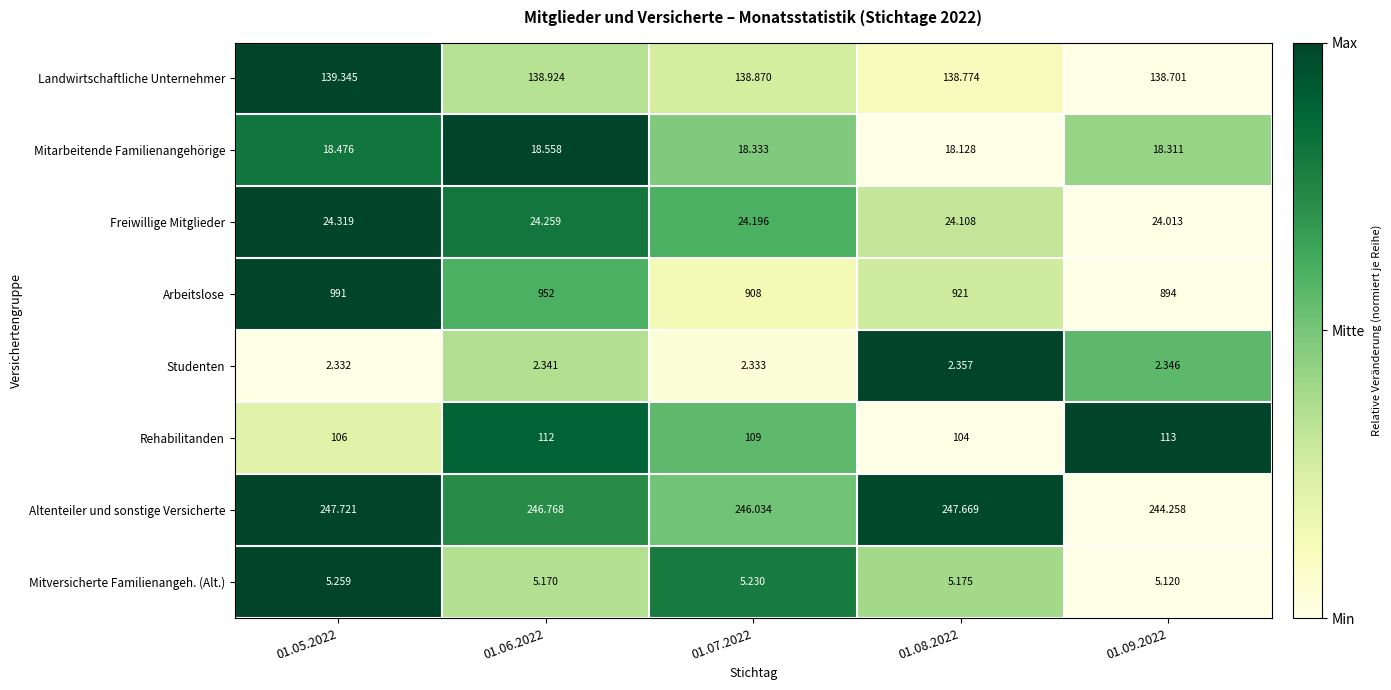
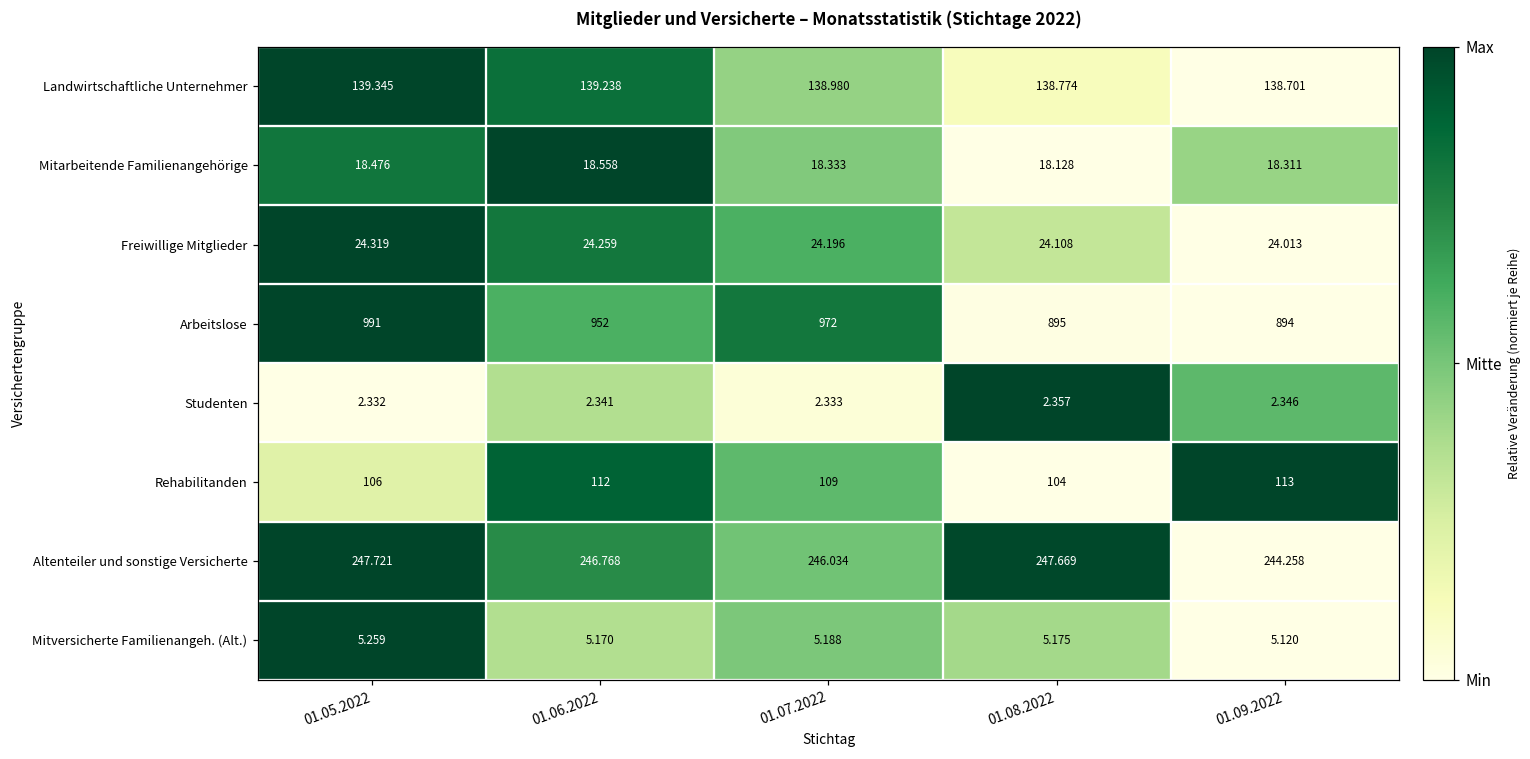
Landwirtschaftliche Unternehmer, 01.06.2022: 138.924 -> 139.238
Landwirtschaftliche Unternehmer, 01.07.2022: 138.870 -> 138.980
Arbeitslose, 01.07.2022: 908 -> 972
Arbeitslose, 01.08.2022: 921 -> 895
Mitversicherte Familienangeh. (Alt.), 01.07.2022: 5.230 -> 5.188
